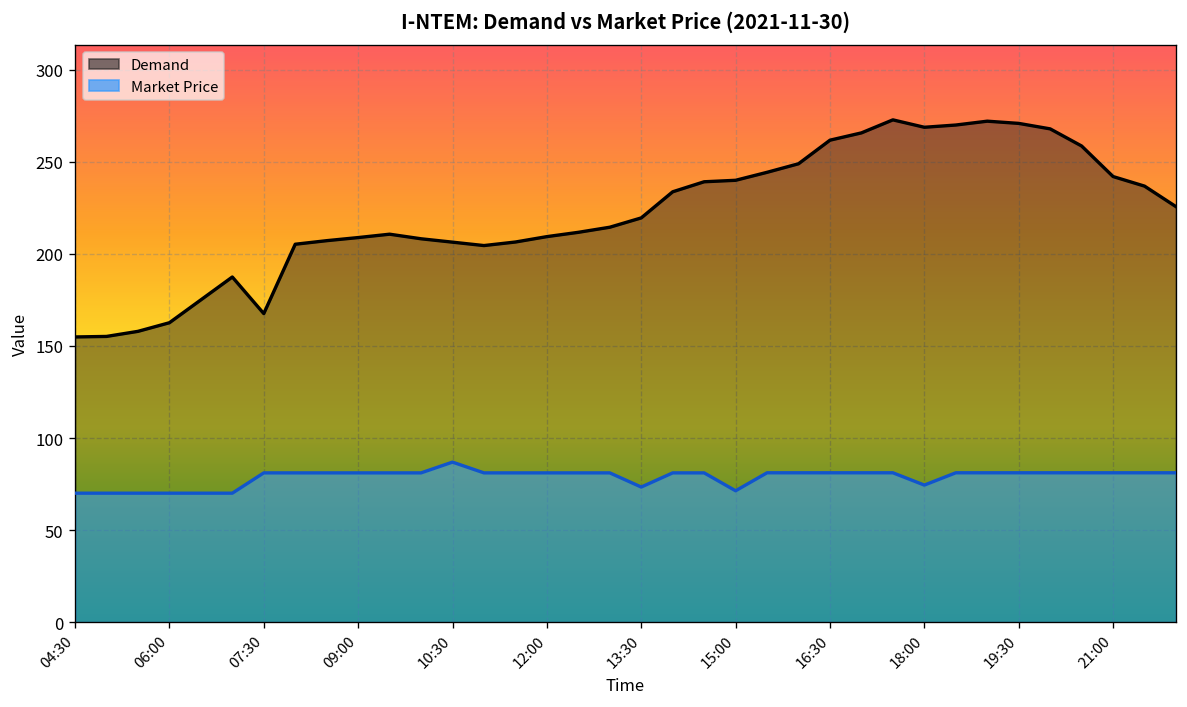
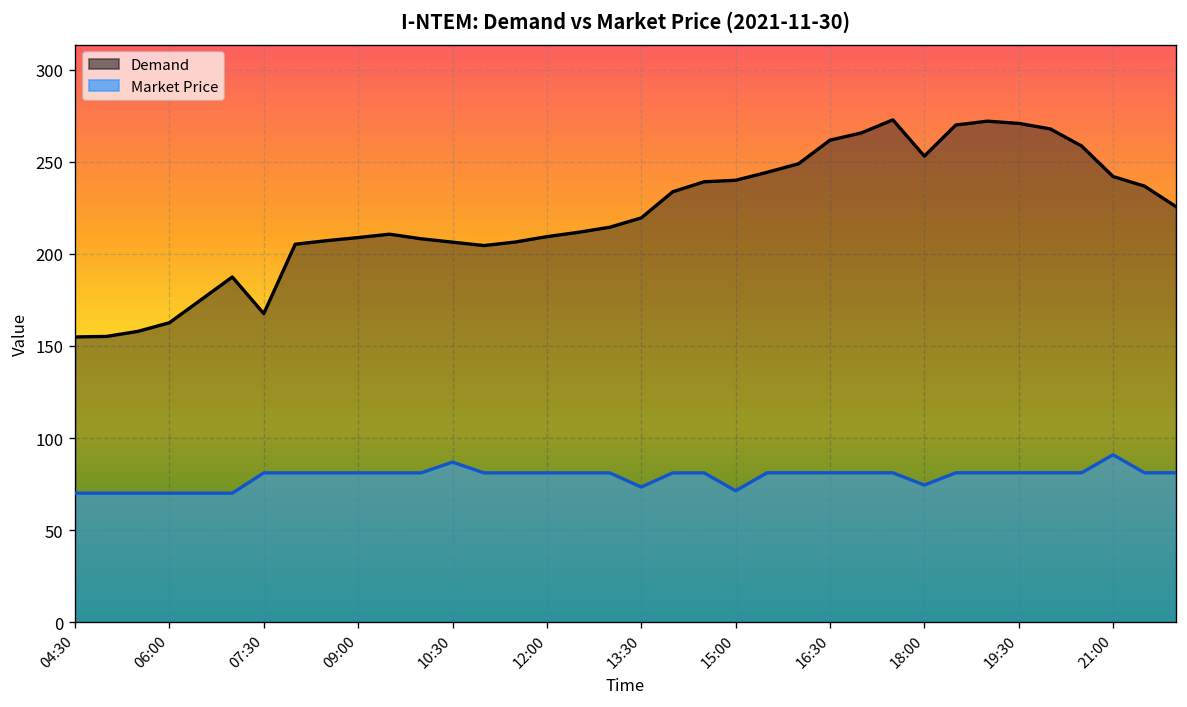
Demand, 18:00: 269 -> 253
Market Price, 21:00: 81 -> 91
